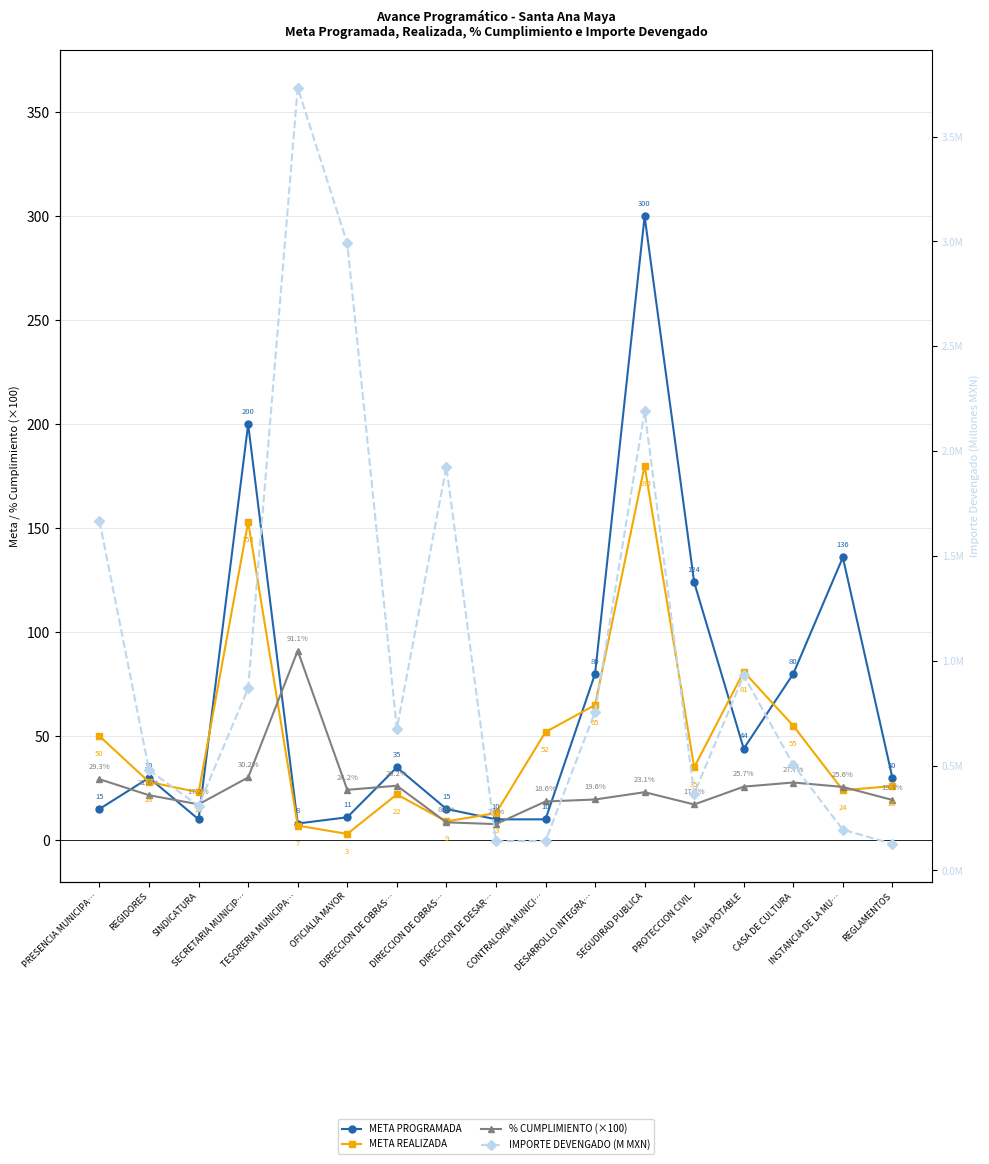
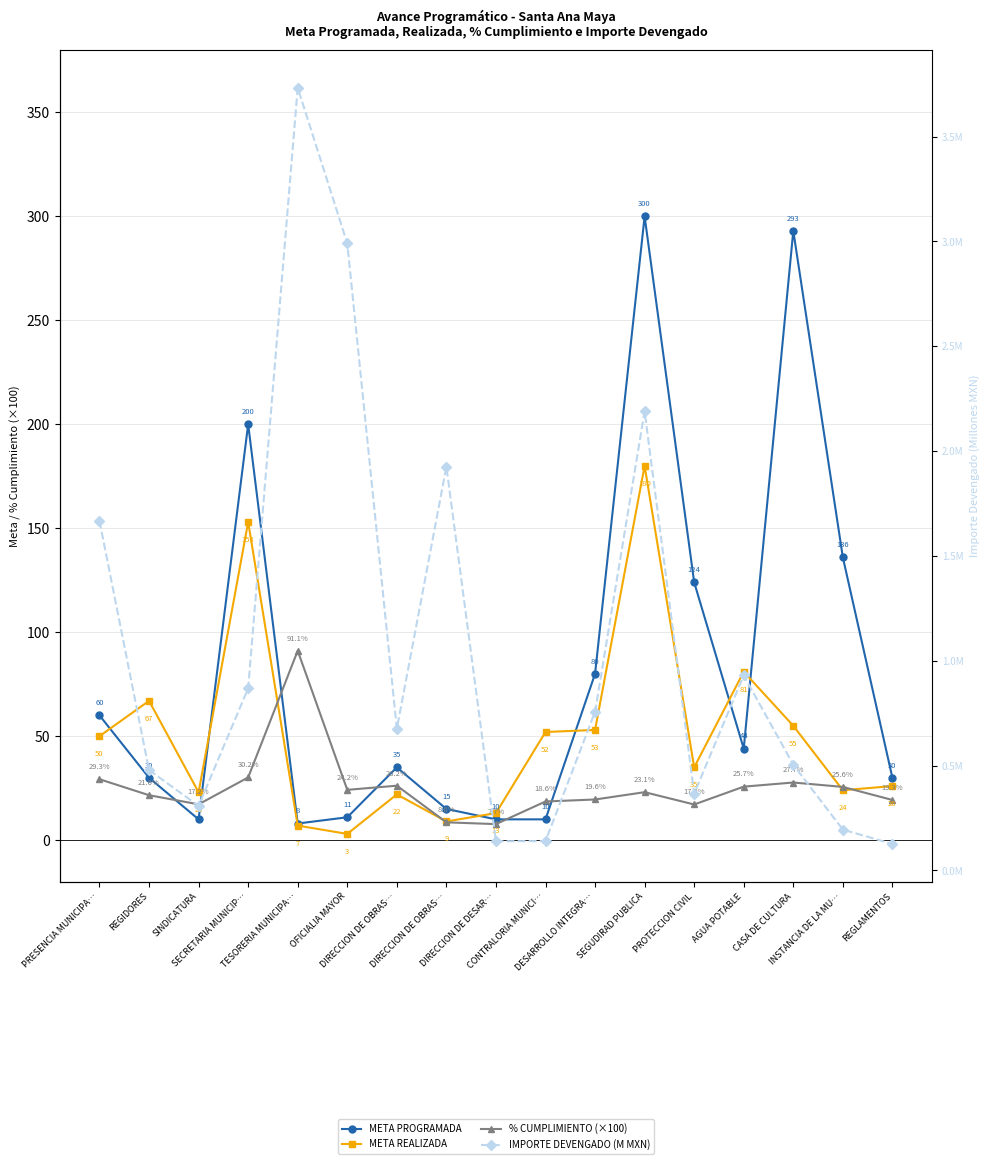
META PROGRAMADA, PRESENCIA MUNICIPA…: 15 -> 60
META REALIZADA, REGIDORES: 28 -> 67
META REALIZADA, DESARROLLO INTEGRA…: 65 -> 53
META PROGRAMADA, CASA DE CULTURA: 80 -> 293
